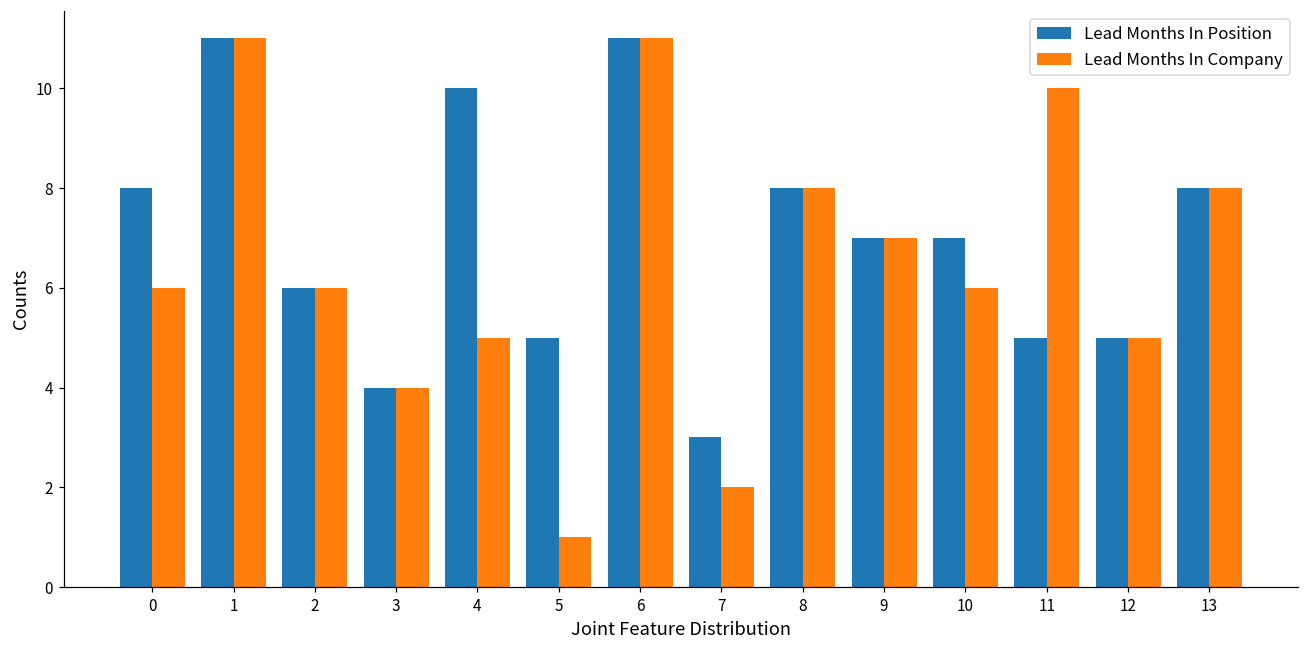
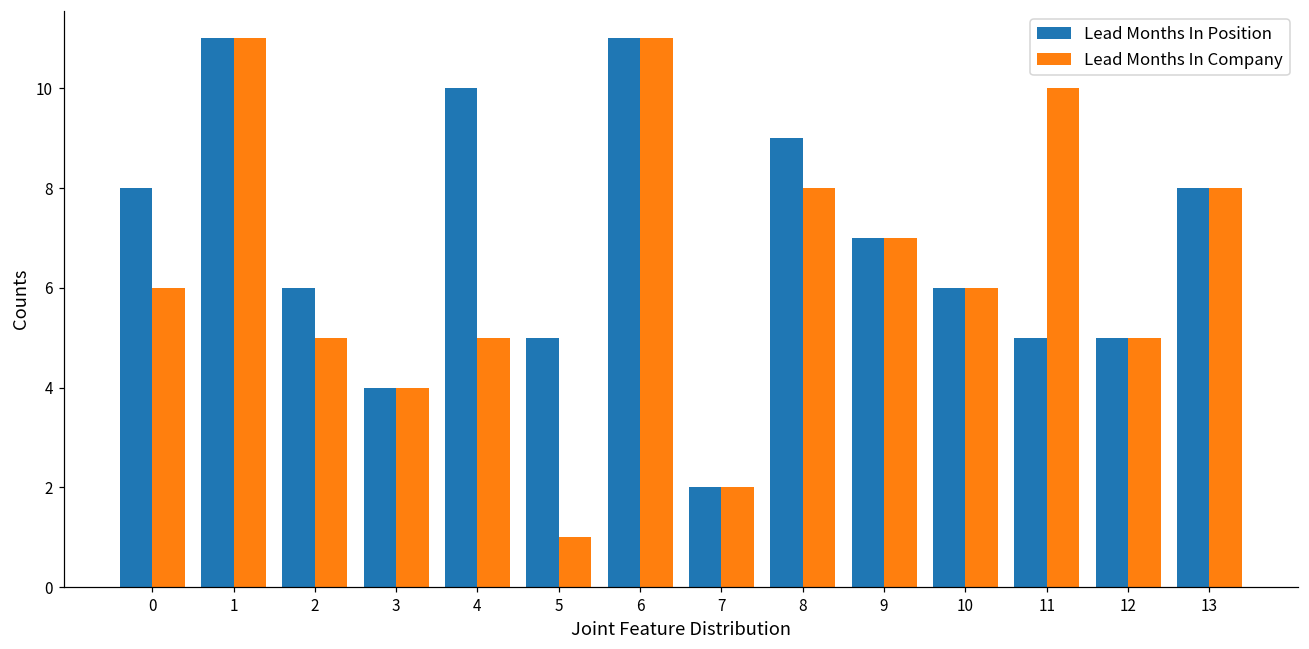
Lead Months In Company, 2: 6 -> 5
Lead Months In Position, 7: 3 -> 2
Lead Months In Position, 8: 8 -> 9
Lead Months In Position, 10: 7 -> 6
